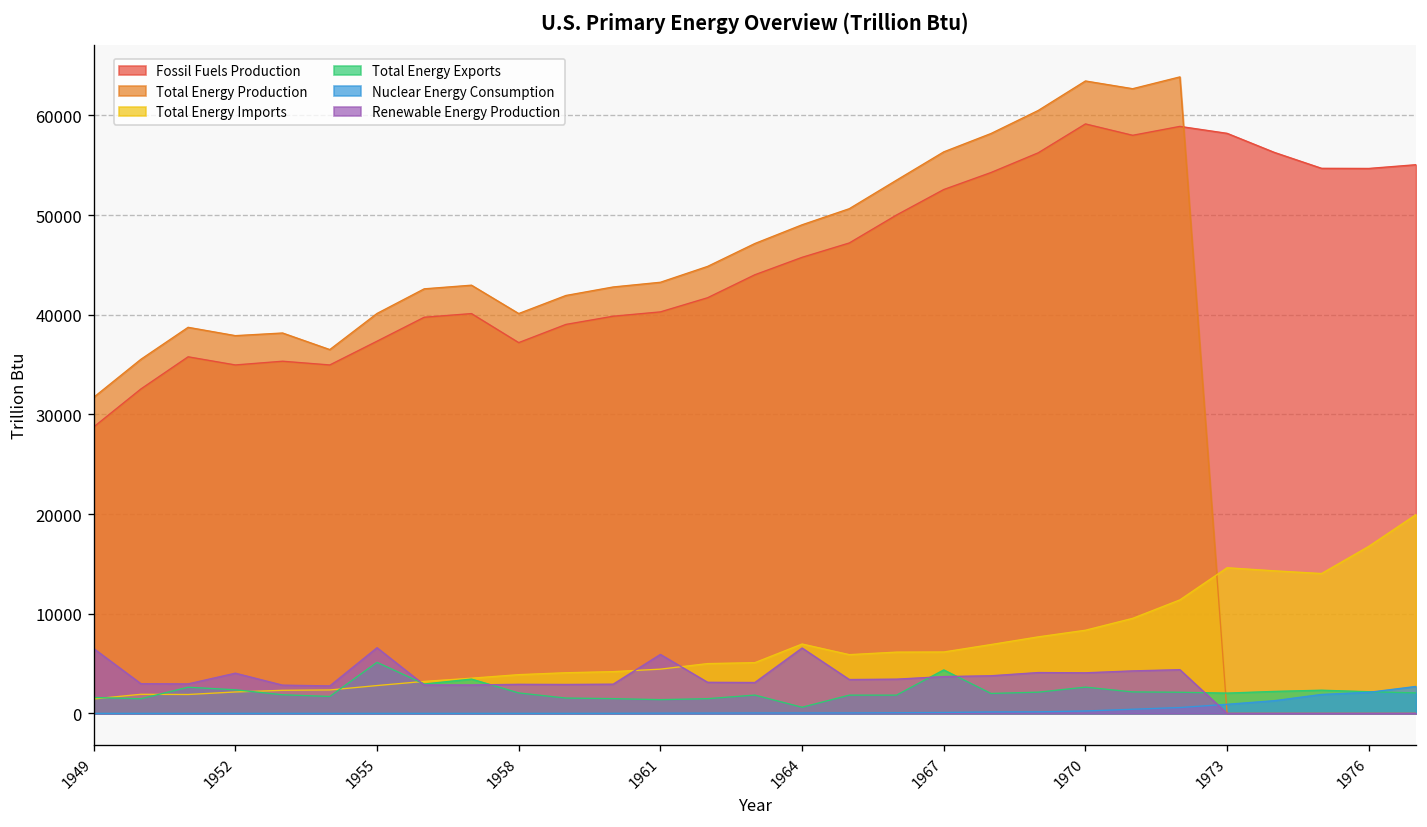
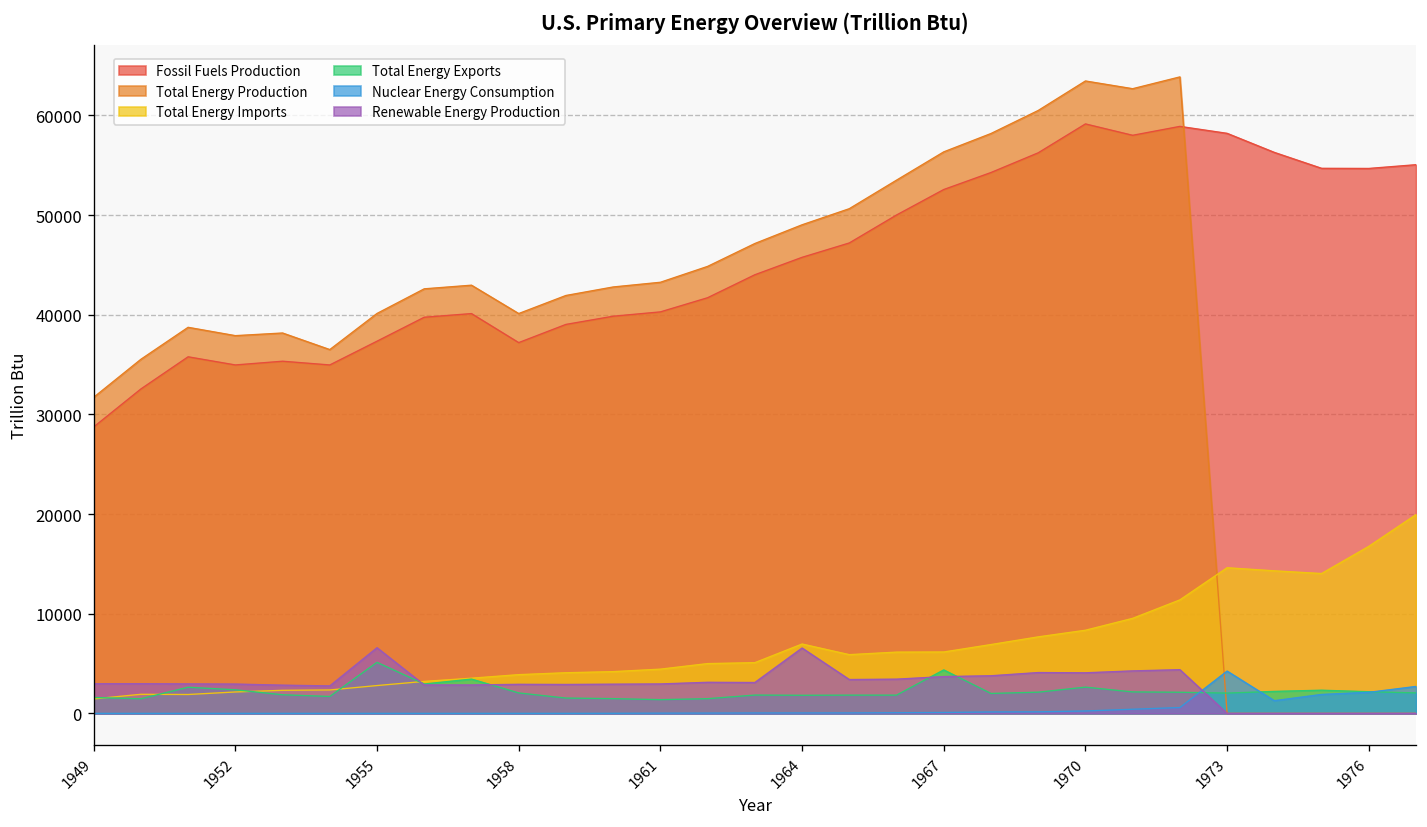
Renewable Energy Production, 1949: 7000 -> 3000
Renewable Energy Production, 1952: 4000 -> 3000
Renewable Energy Production, 1961: 6000 -> 3000
Total Energy Exports, 1964: 1000 -> 2000
Nuclear Energy Consumption, 1973: 1000 -> 4000
